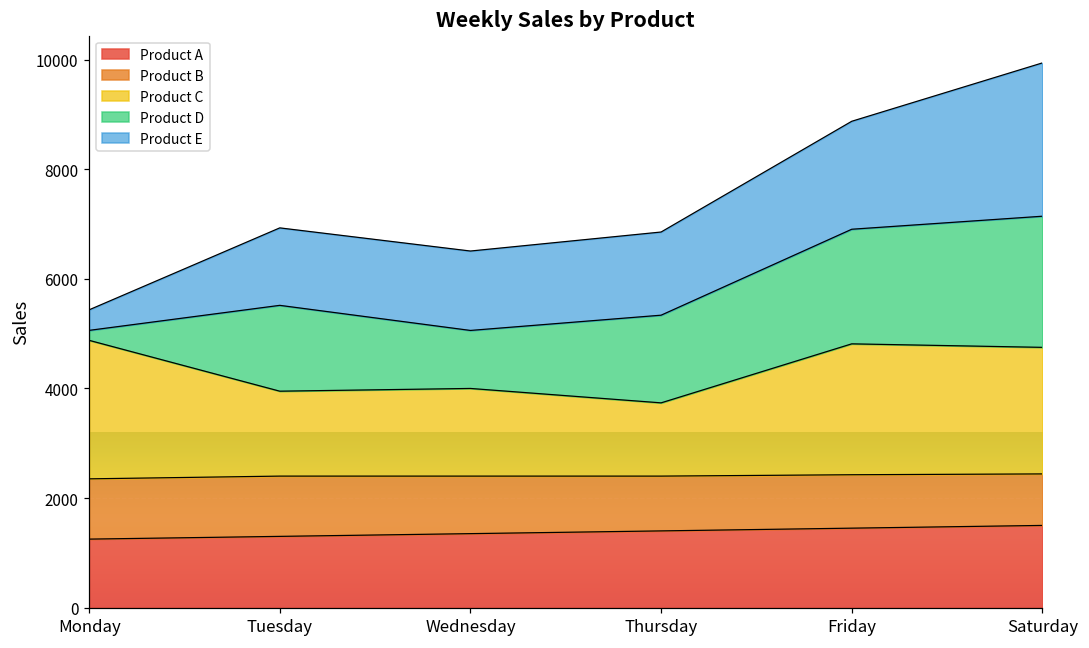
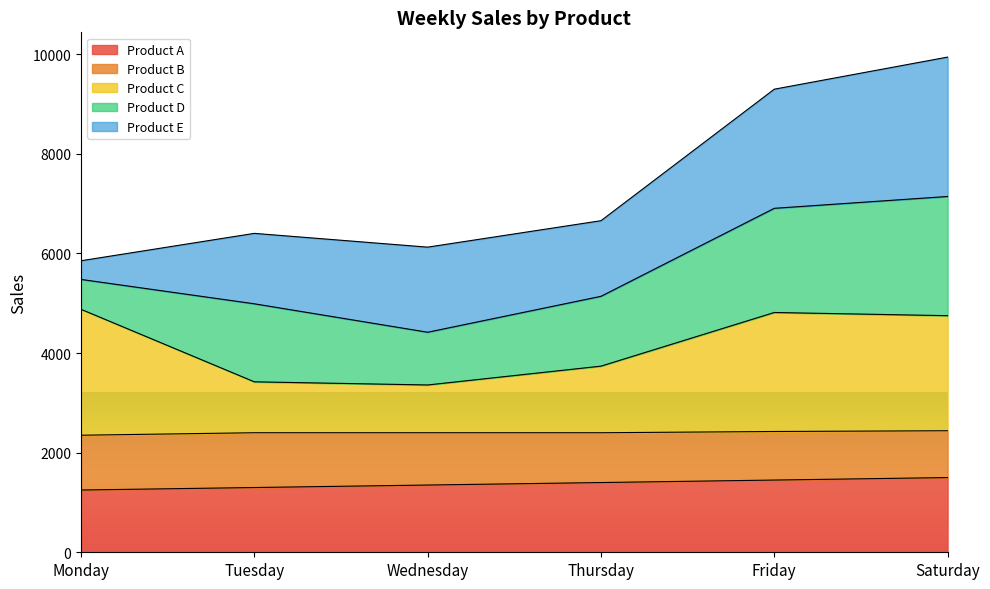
Product D, Monday: 200 -> 600
Product C, Tuesday: 1600 -> 1000
Product C, Wednesday: 1600 -> 1000
Product E, Wednesday: 1400 -> 1700
Product D, Thursday: 1600 -> 1400
Product E, Friday: 2000 -> 2400
